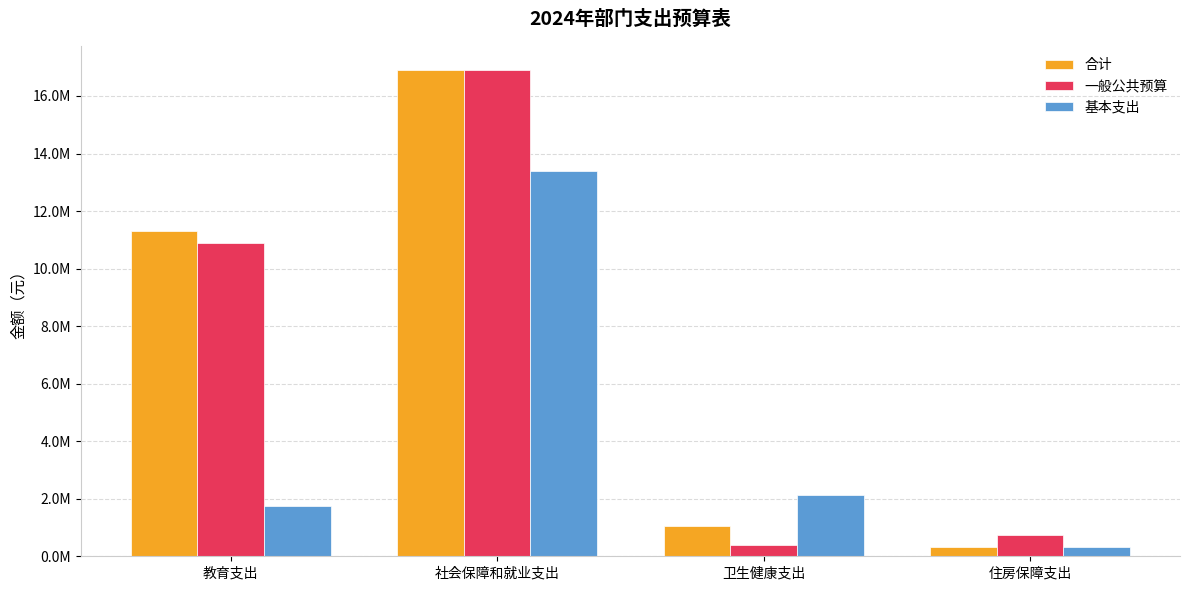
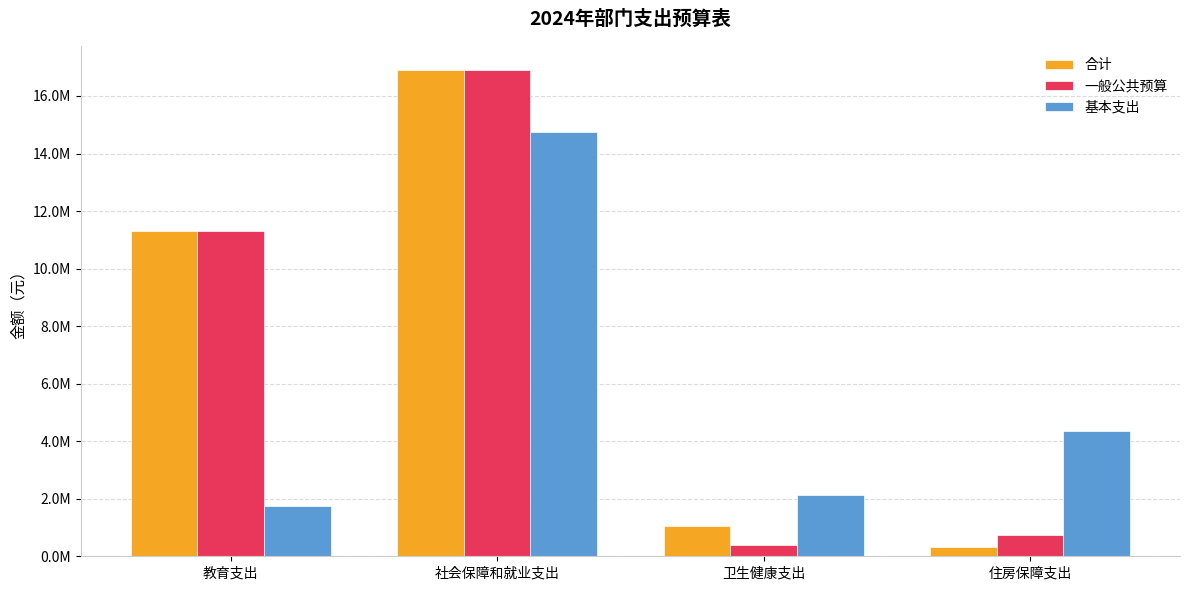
一般公共预算, 教育支出: 10900000 -> 11300000
基本支出, 社会保障和就业支出: 13400000 -> 14800000
基本支出, 住房保障支出: 300000 -> 4300000
